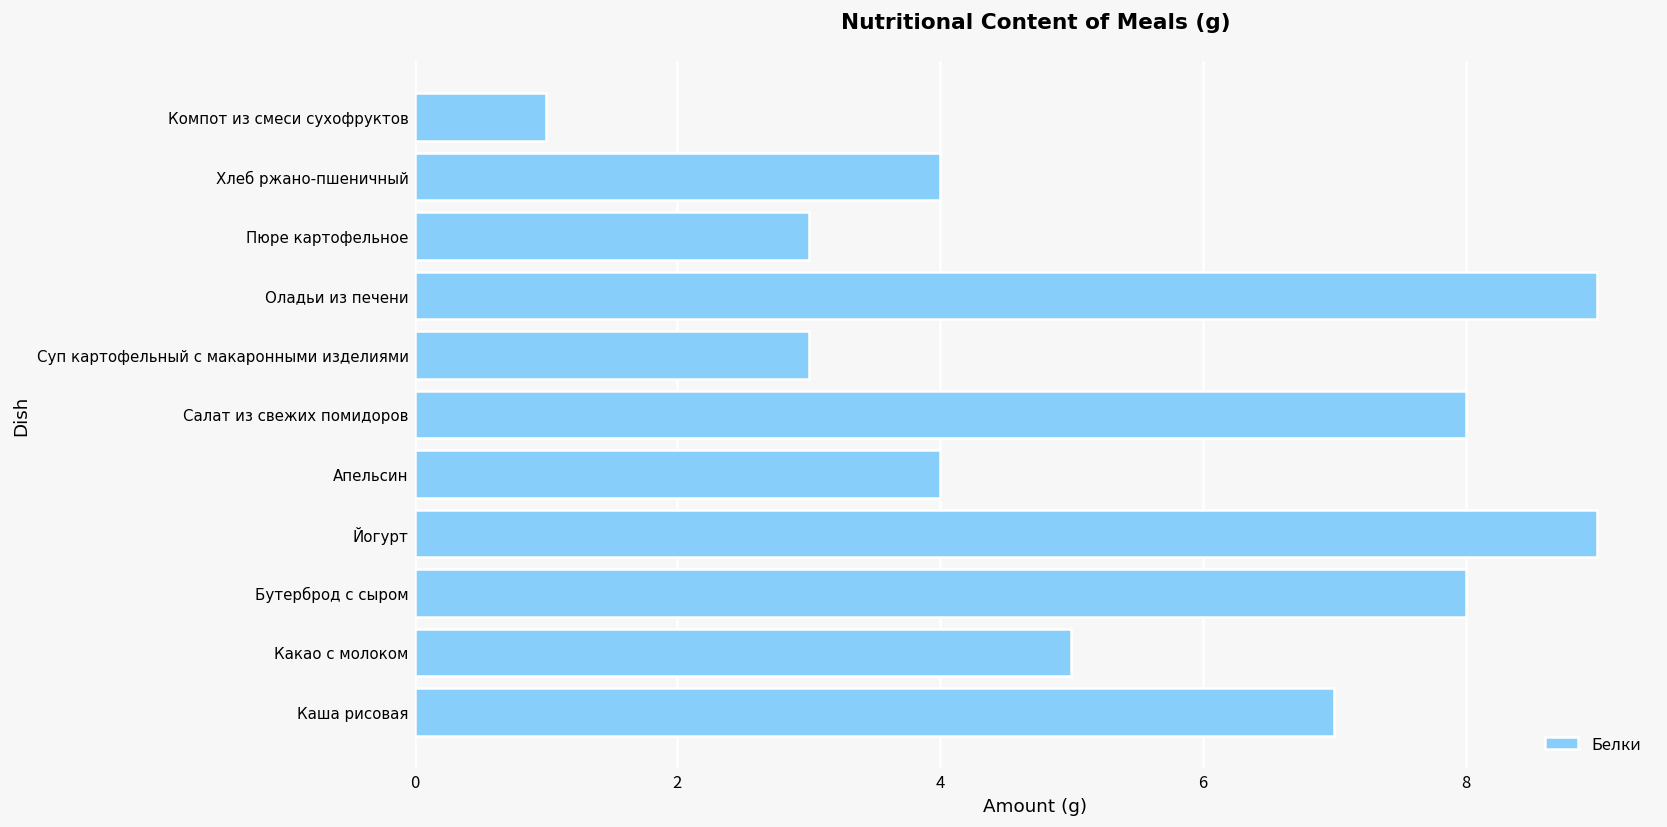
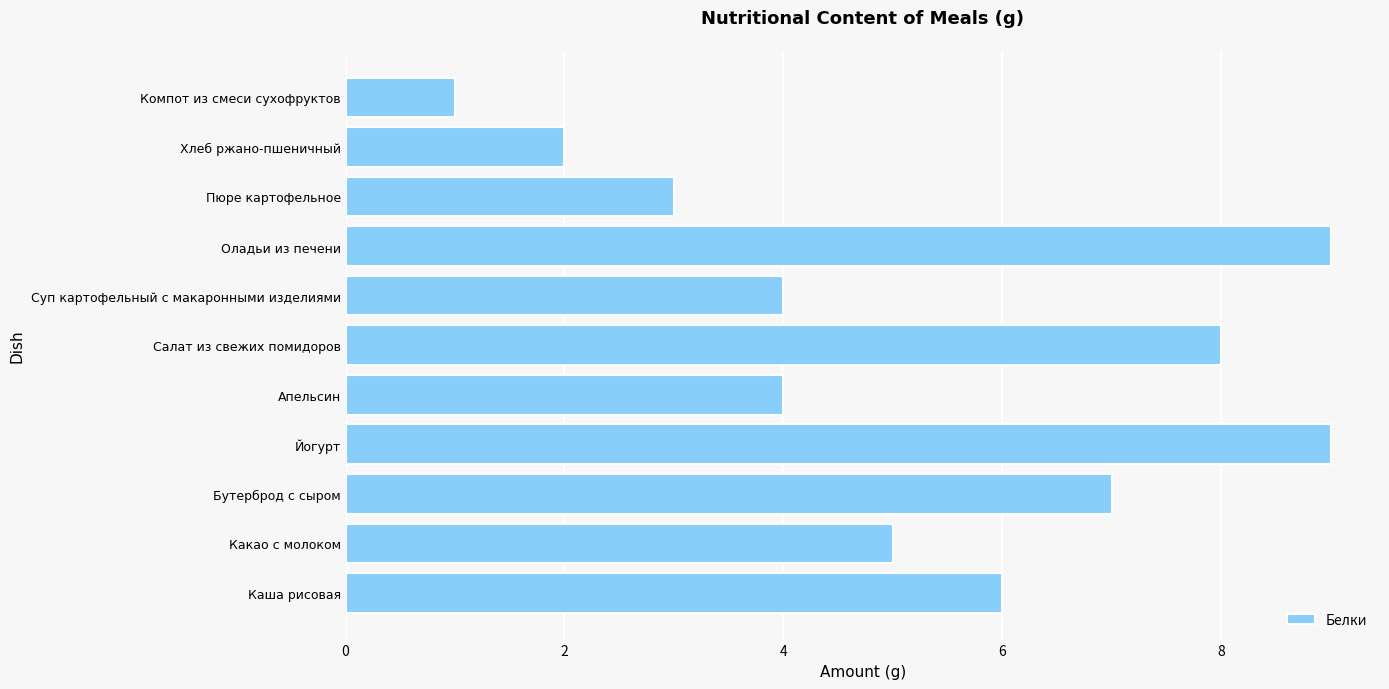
Хлеб ржано-пшеничный: 4 -> 2
Суп картофельный с макаронными изделиями: 3 -> 4
Бутерброд с сыром: 8 -> 7
Каша рисовая: 7 -> 6
